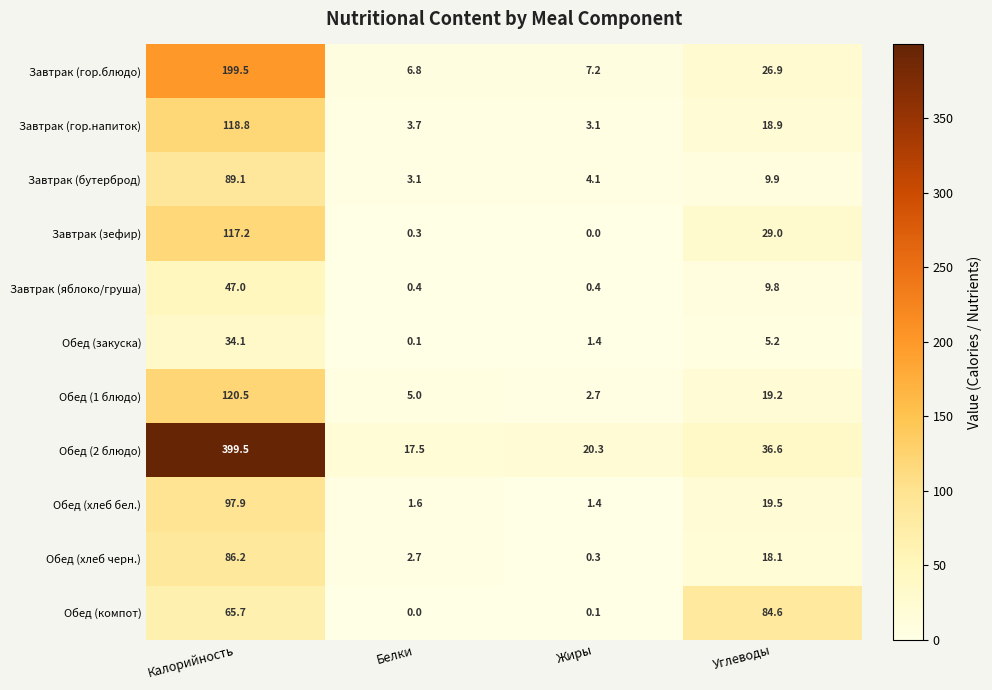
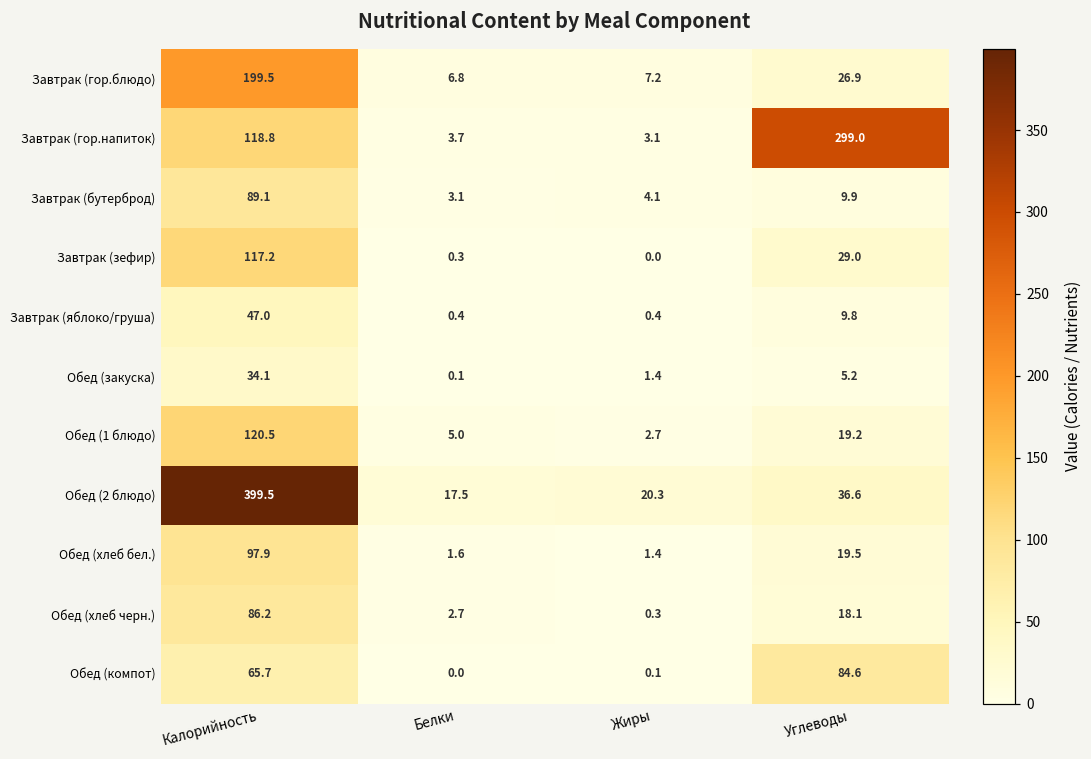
Завтрак (гор.напиток), Углеводы: 18.9 -> 299.0
